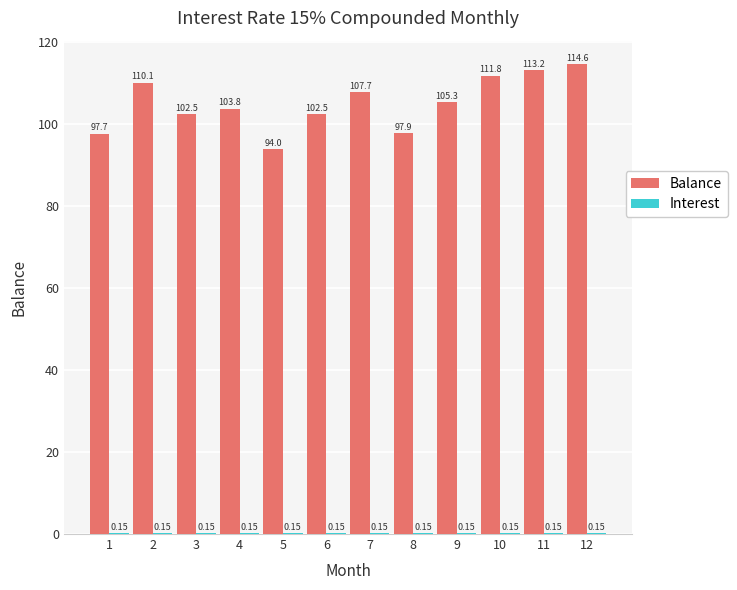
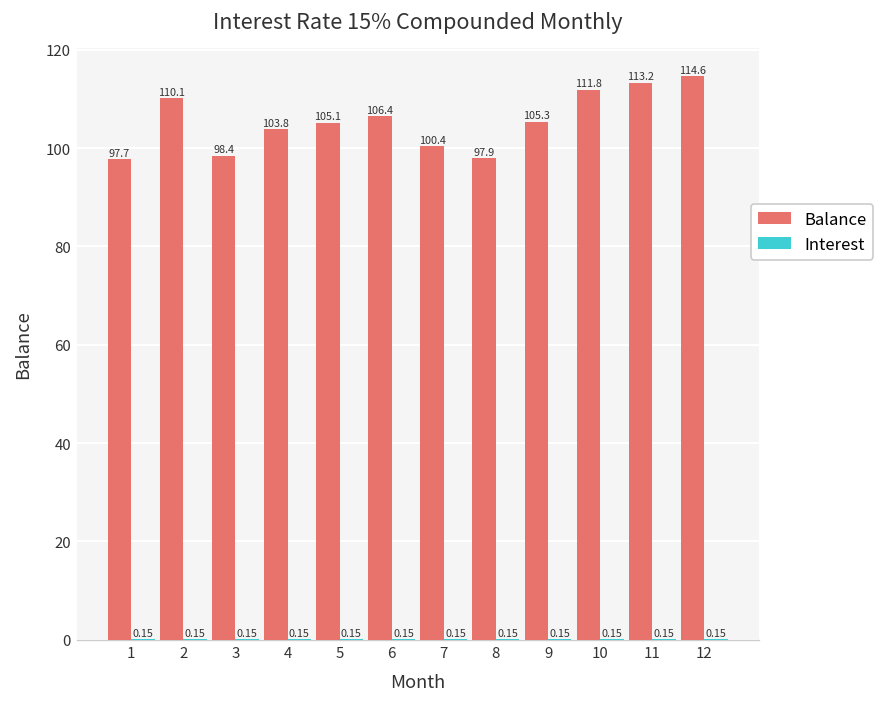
Balance, 3: 102.5 -> 98.4
Balance, 5: 94.0 -> 105.1
Balance, 6: 102.5 -> 106.4
Balance, 7: 107.7 -> 100.4
